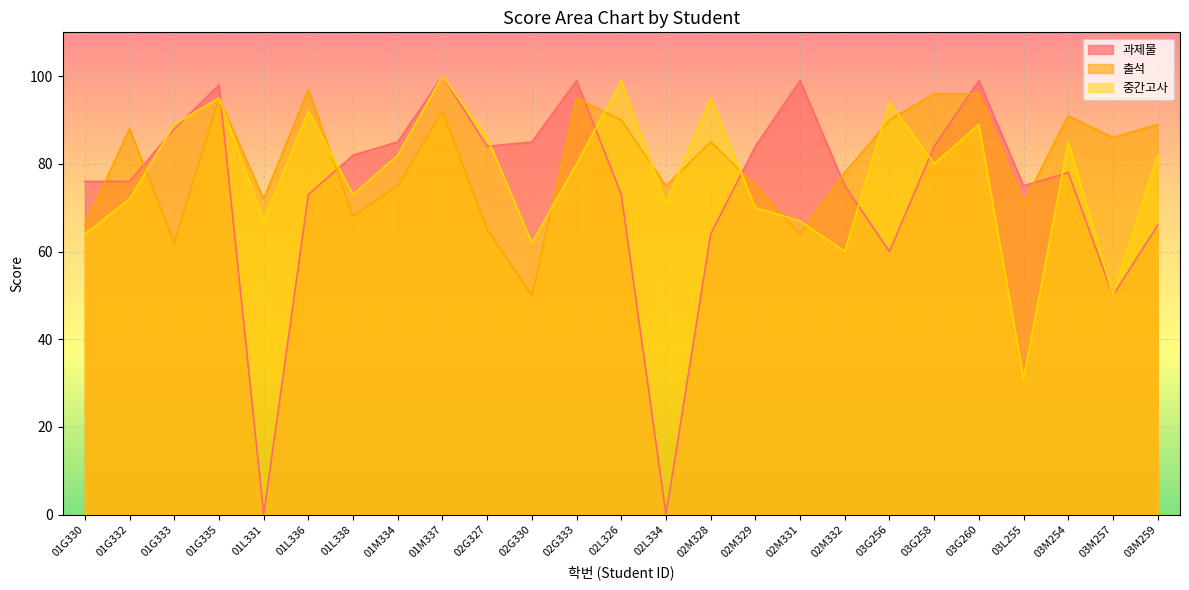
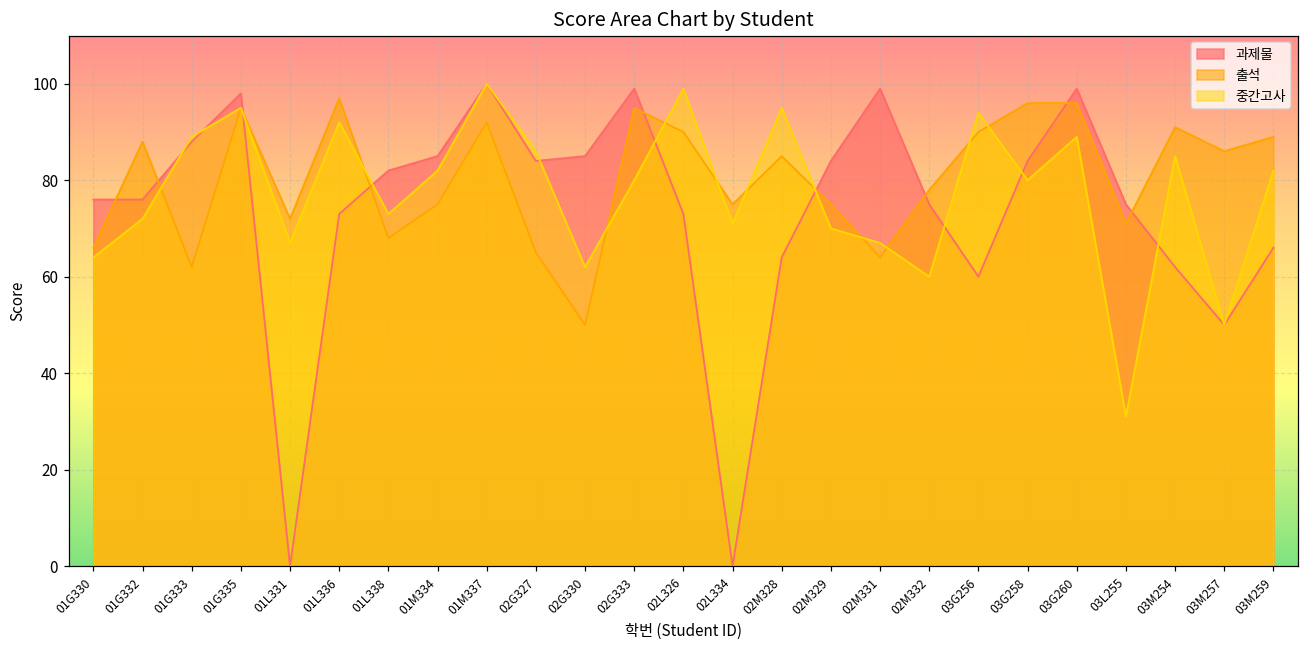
과제물, 03M254: 78 -> 62
